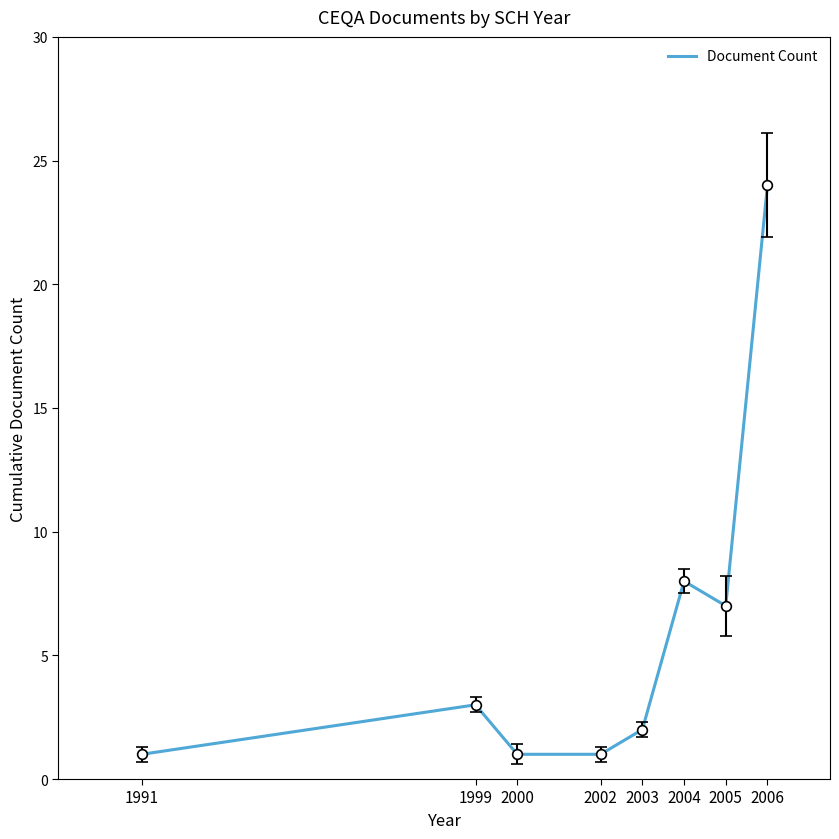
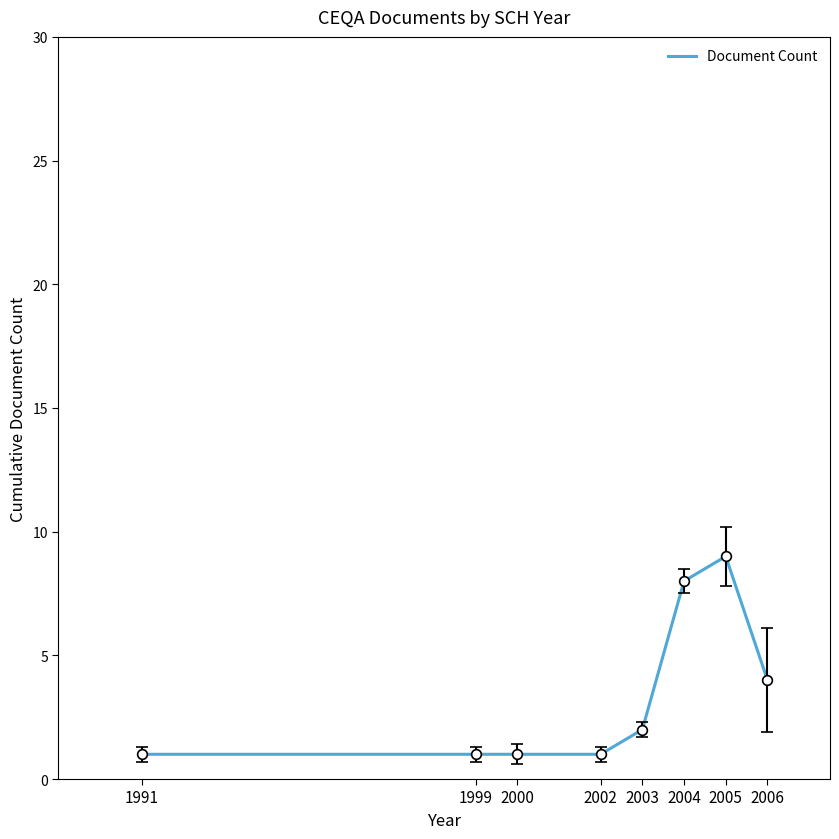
Document Count, 1999: 3 -> 1
Document Count, 2005: 7 -> 9
Document Count, 2006: 24 -> 4
